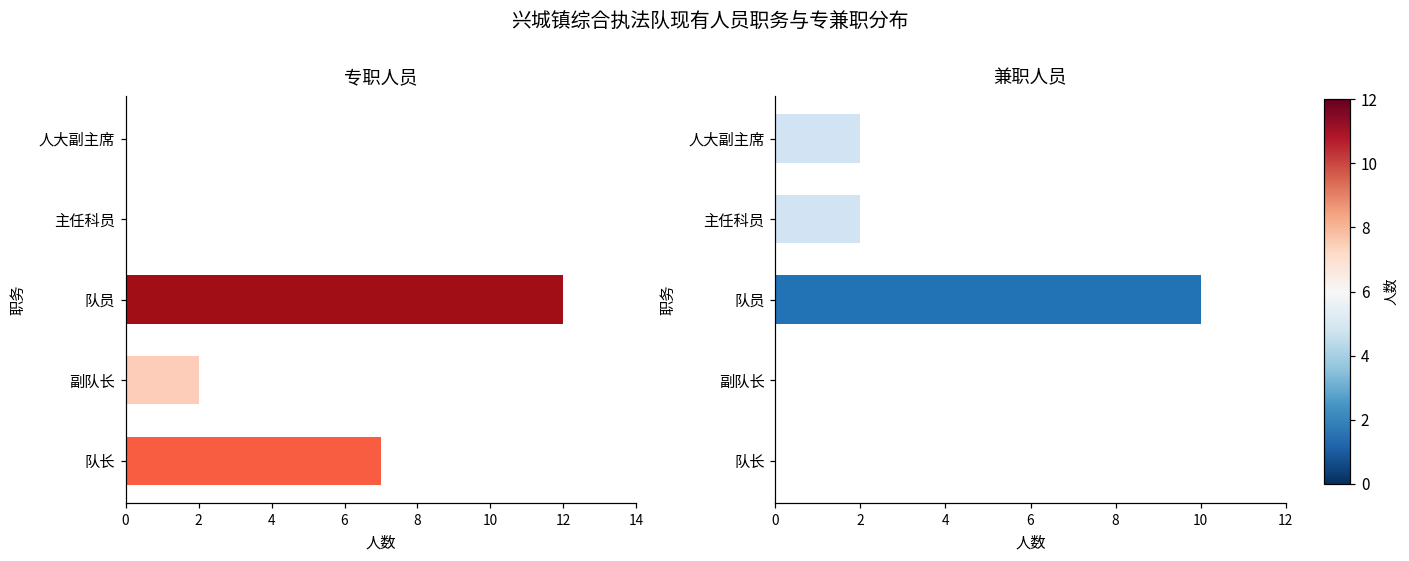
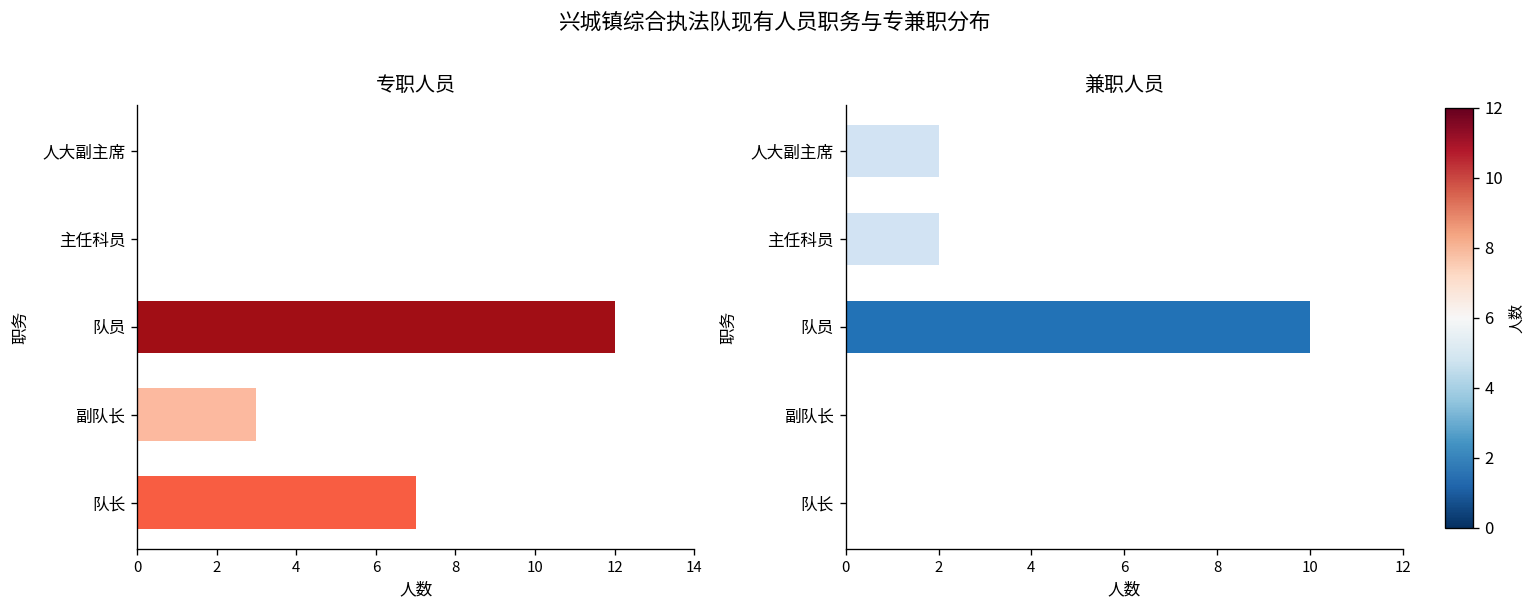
专职人员, 副队长: 2 -> 3
